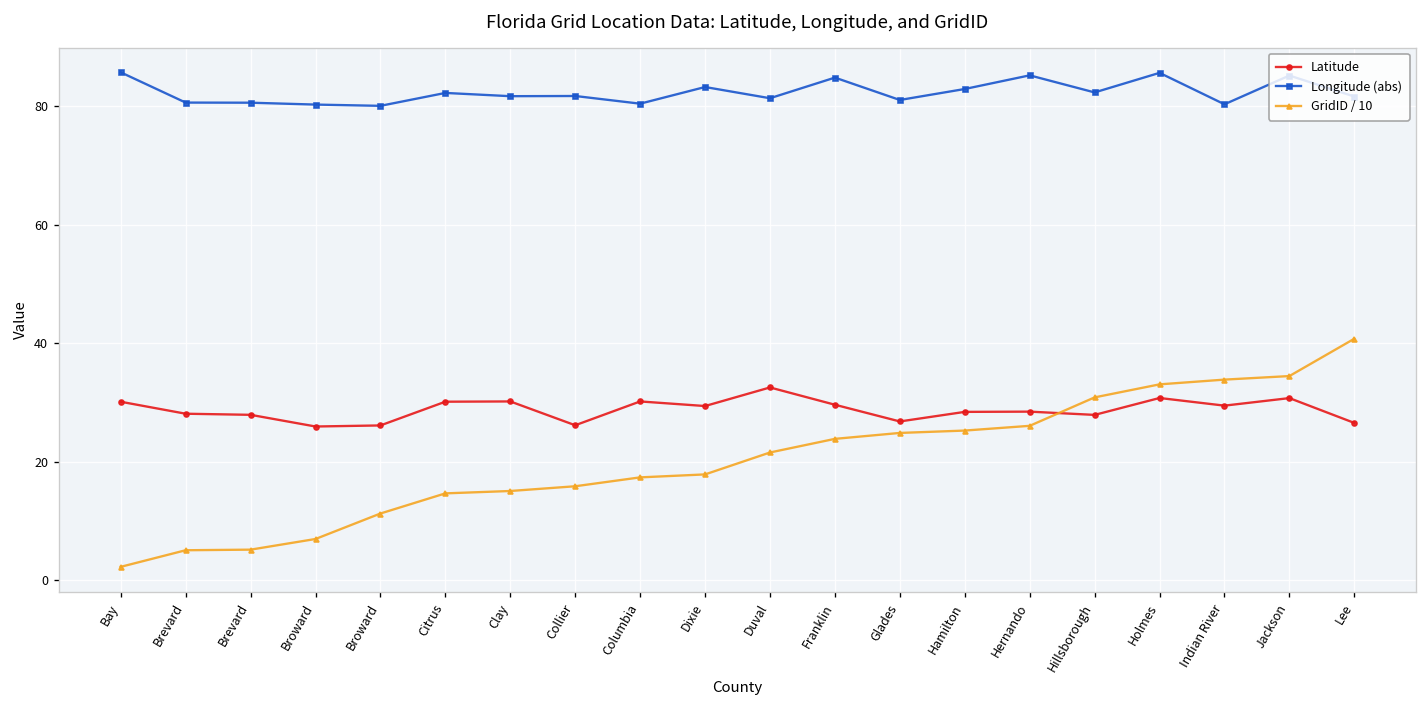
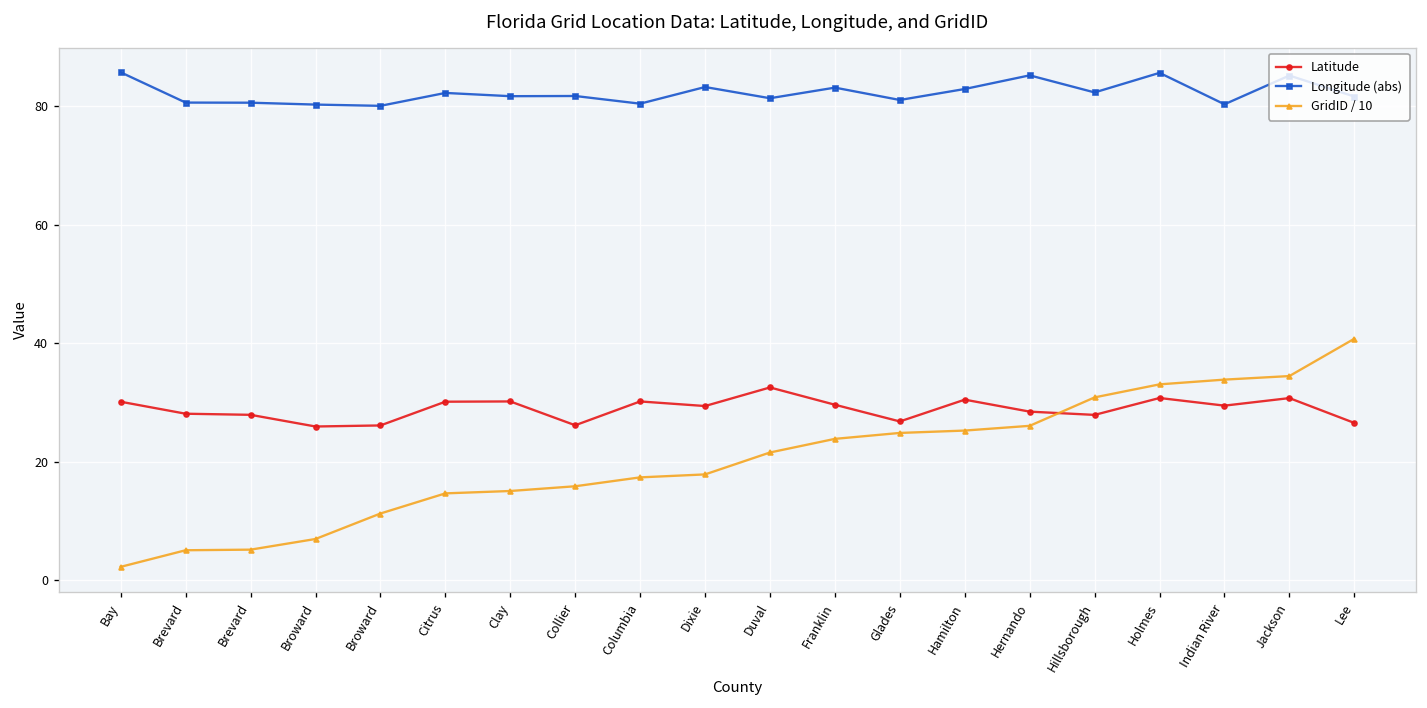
Longitude (abs), Franklin: 85 -> 83
Latitude, Hamilton: 28 -> 31
